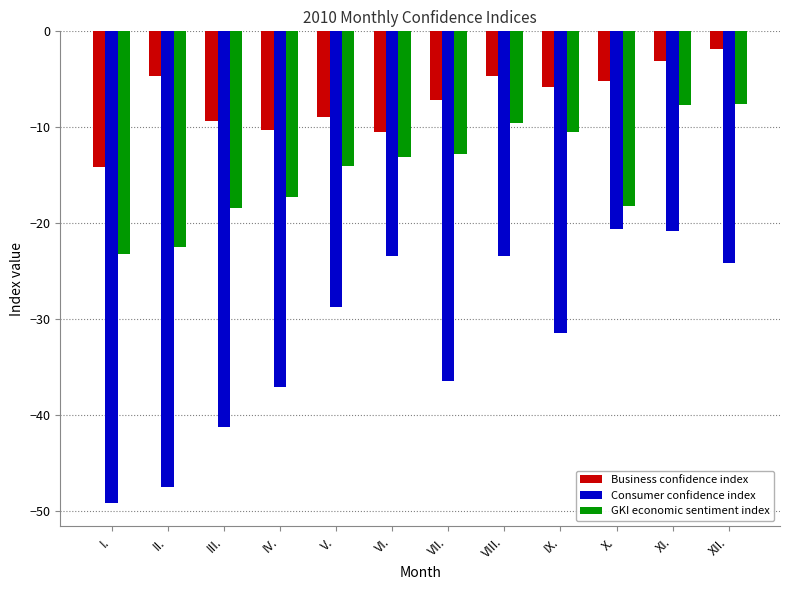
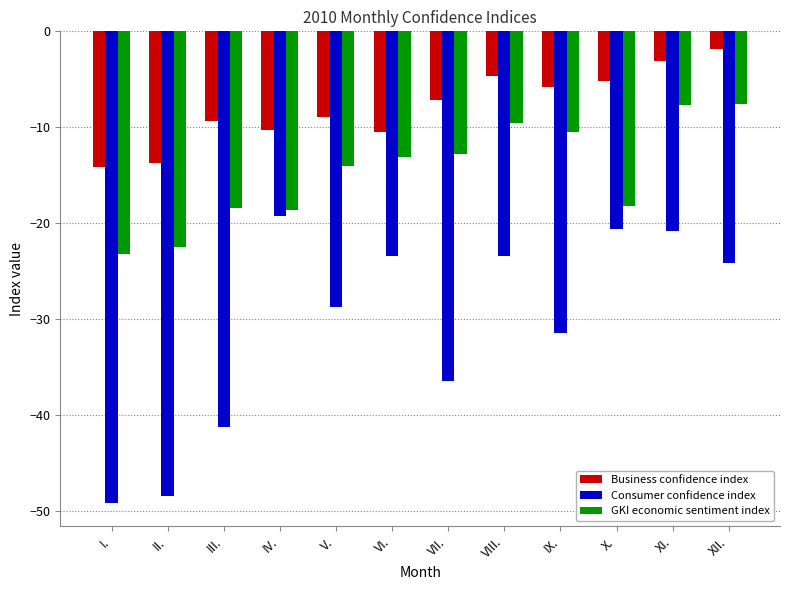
Business confidence index, II.: -5 -> -14
Consumer confidence index, II.: -47.5 -> -48.4
Consumer confidence index, IV.: -37 -> -19
GKI economic sentiment index, IV.: -17 -> -19
